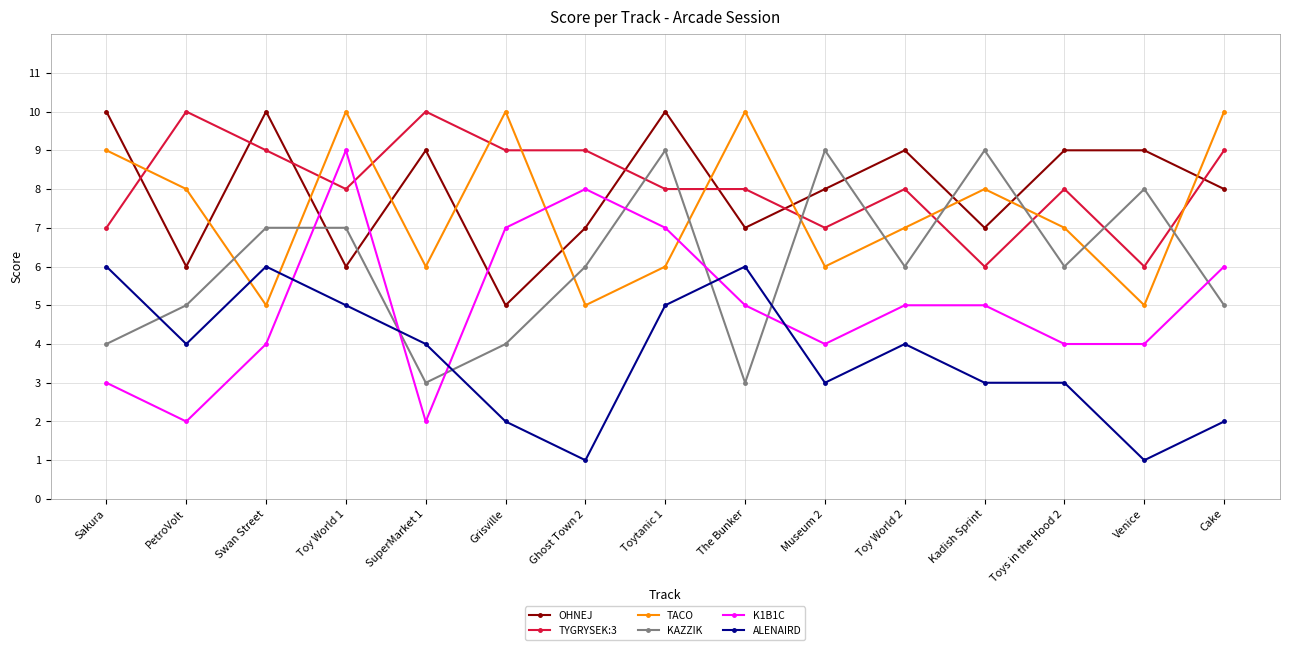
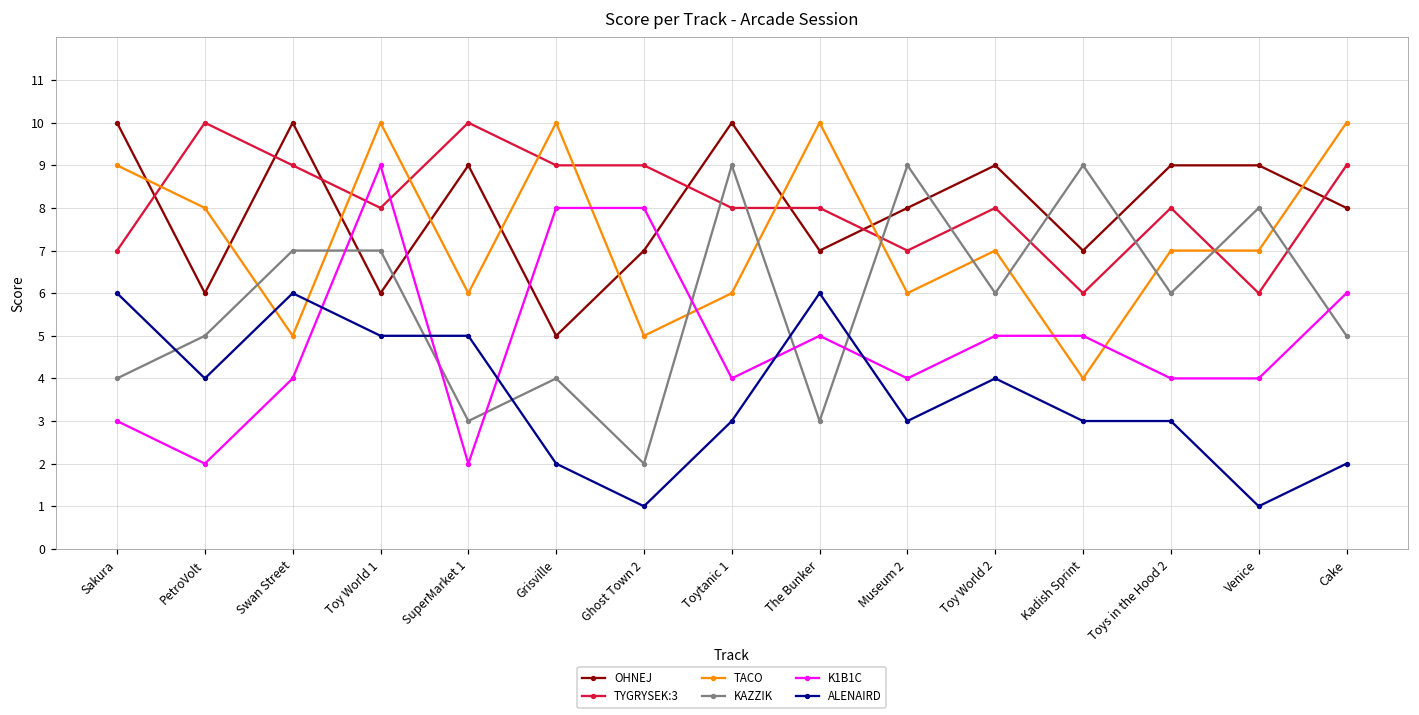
ALENAIRD, SuperMarket 1: 4 -> 5
K1B1C, Grisville: 7 -> 8
KAZZIK, Ghost Town 2: 6 -> 2
K1B1C, Toytanic 1: 7 -> 4
ALENAIRD, Toytanic 1: 5 -> 3
TACO, Kadish Sprint: 8 -> 4
TACO, Venice: 5 -> 7
